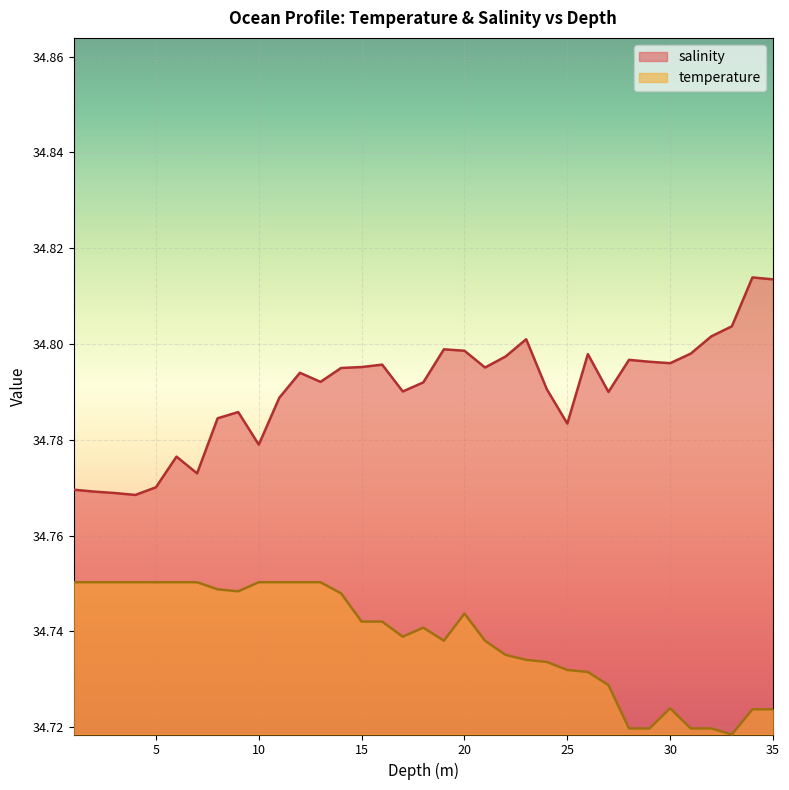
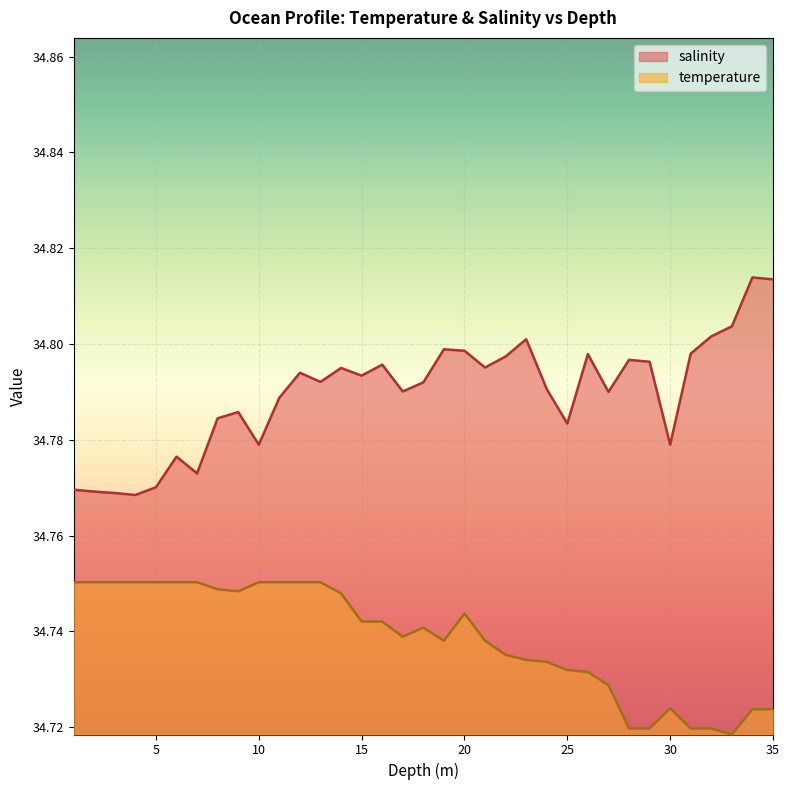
salinity, 15: 34.795 -> 34.793
salinity, 30: 34.796 -> 34.779
